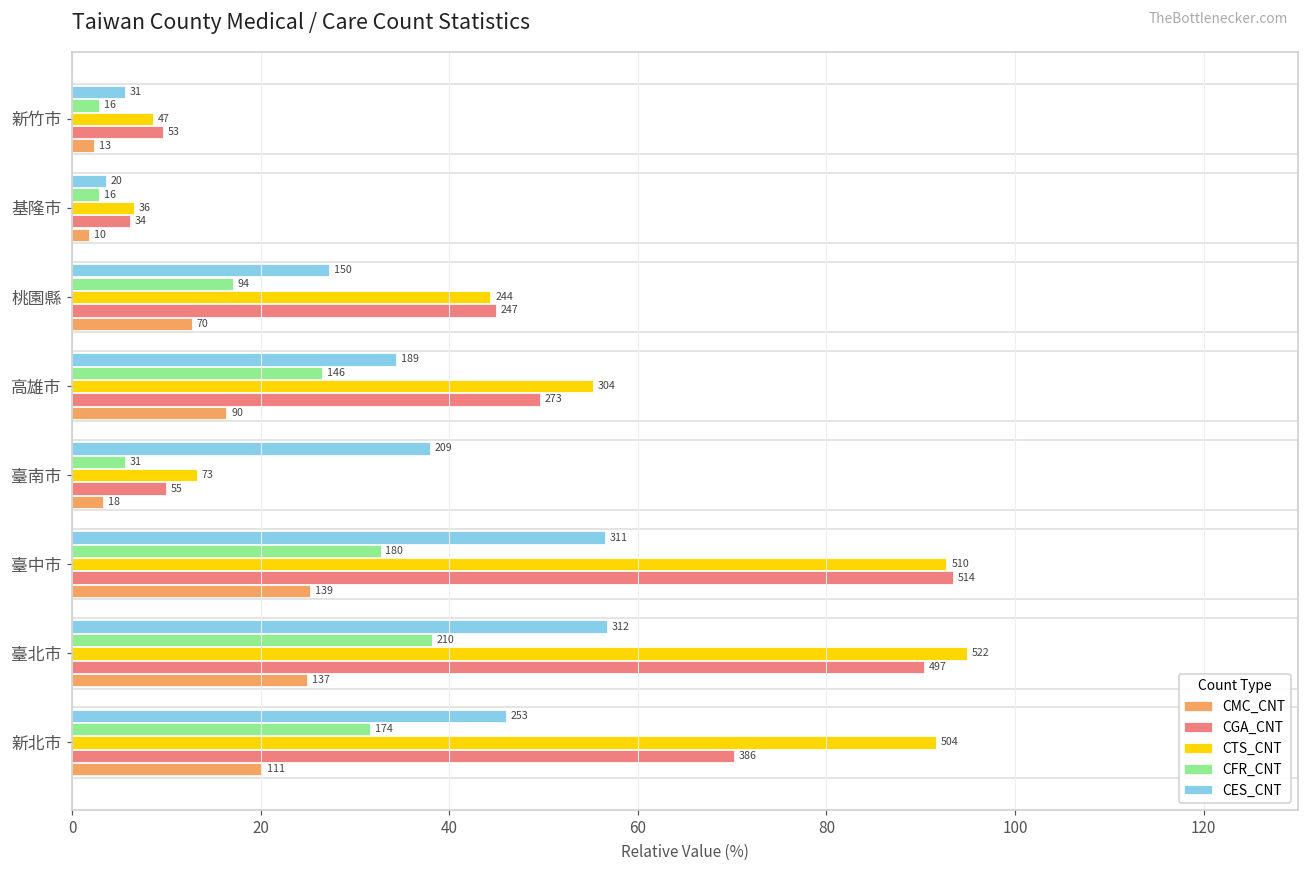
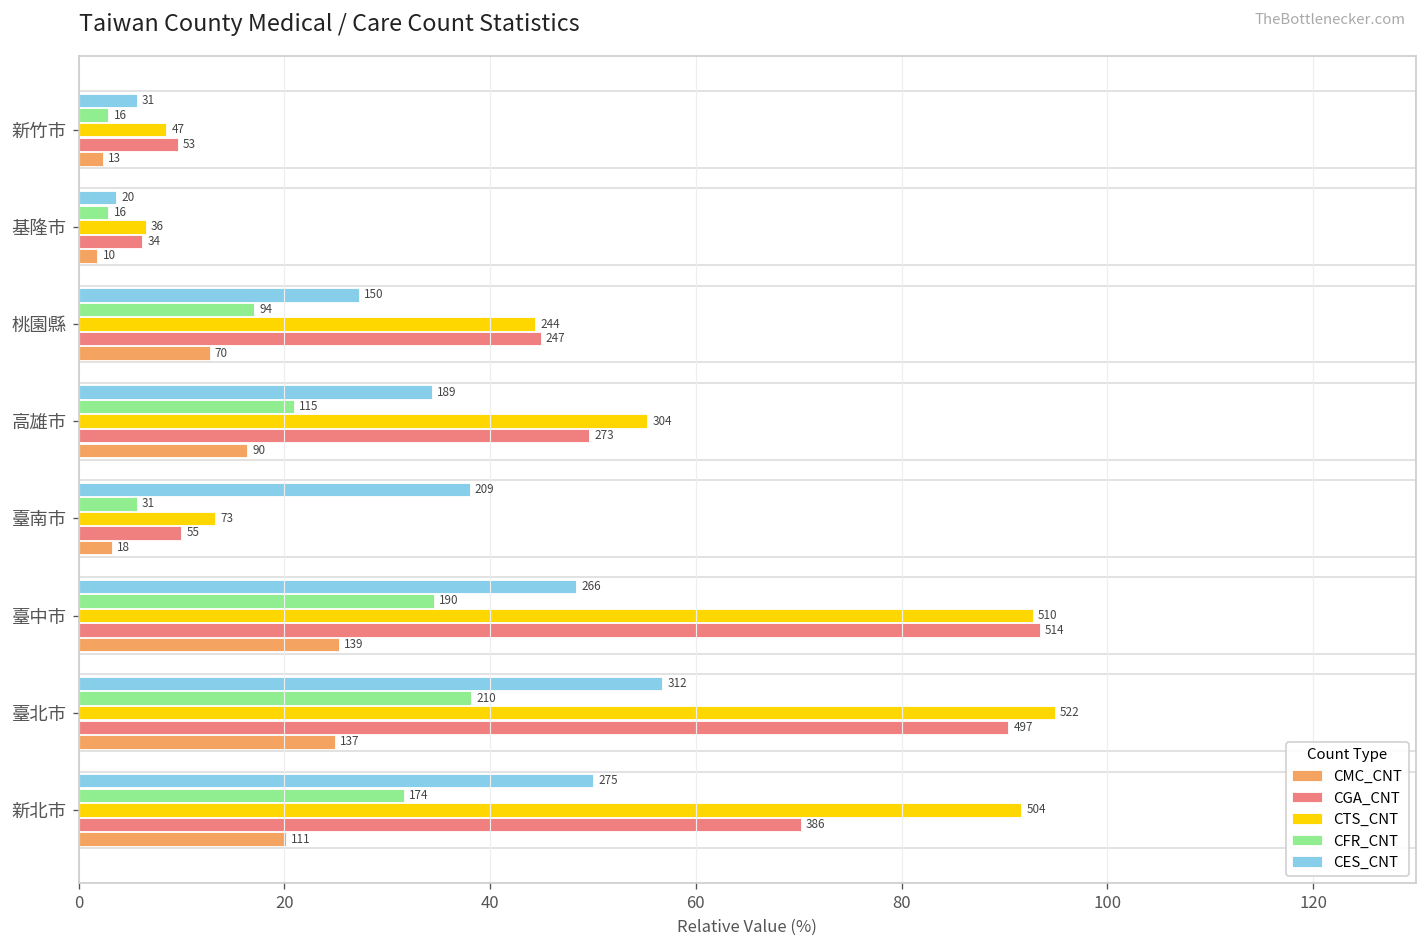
CFR_CNT, 高雄市: 146 -> 115
CES_CNT, 臺中市: 311 -> 266
CFR_CNT, 臺中市: 180 -> 190
CES_CNT, 新北市: 253 -> 275
